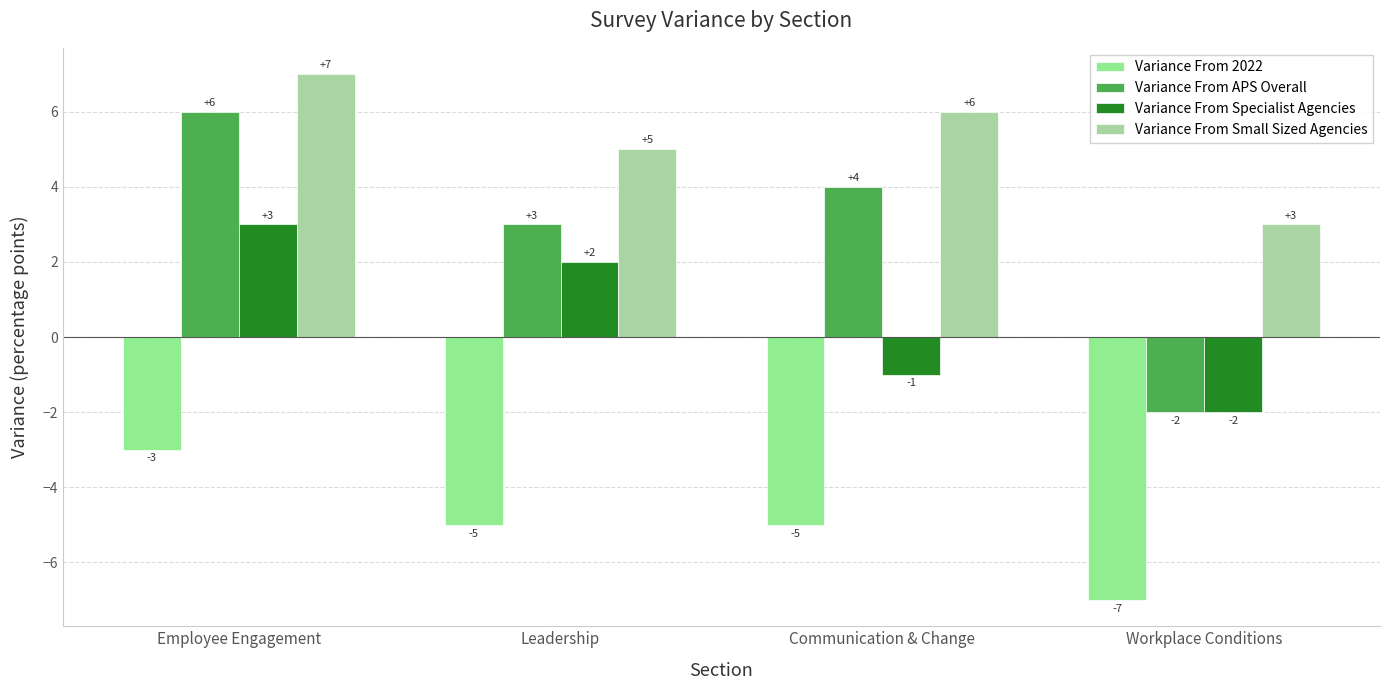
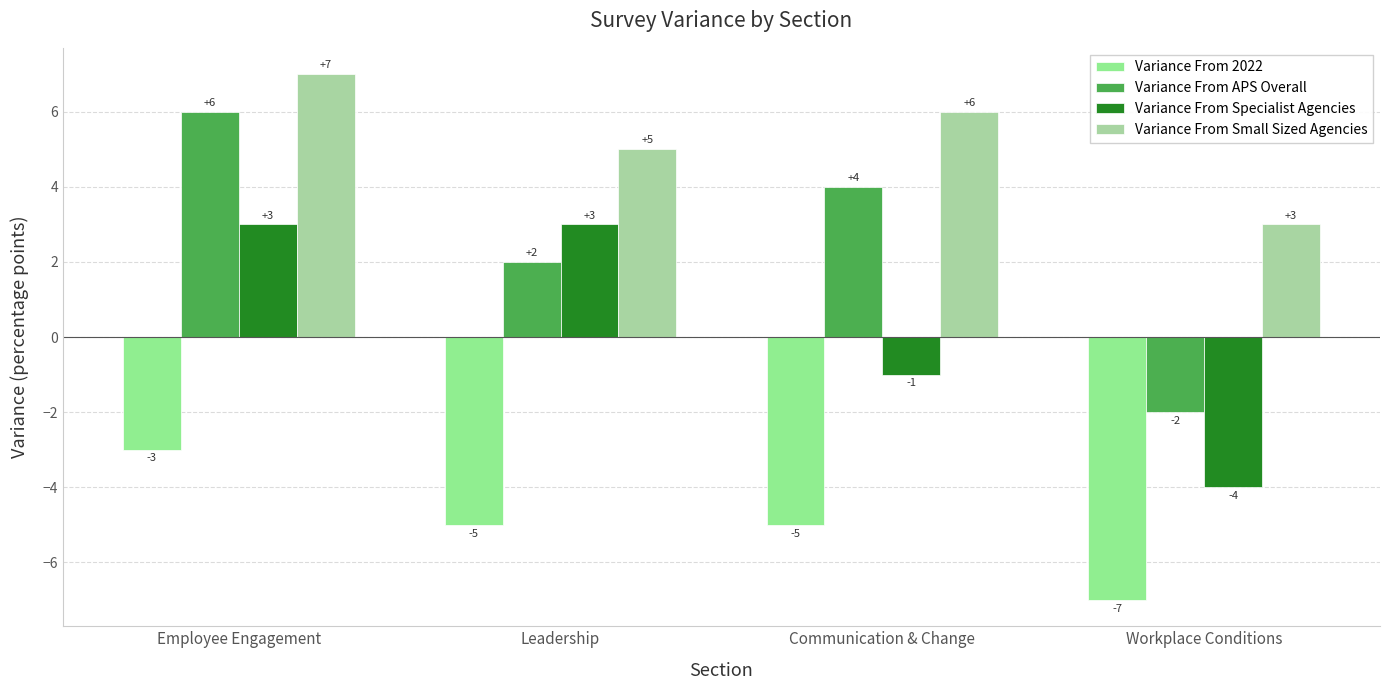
Variance From APS Overall, Leadership: +3 -> +2
Variance From Specialist Agencies, Leadership: +2 -> +3
Variance From Specialist Agencies, Workplace Conditions: -2 -> -4
